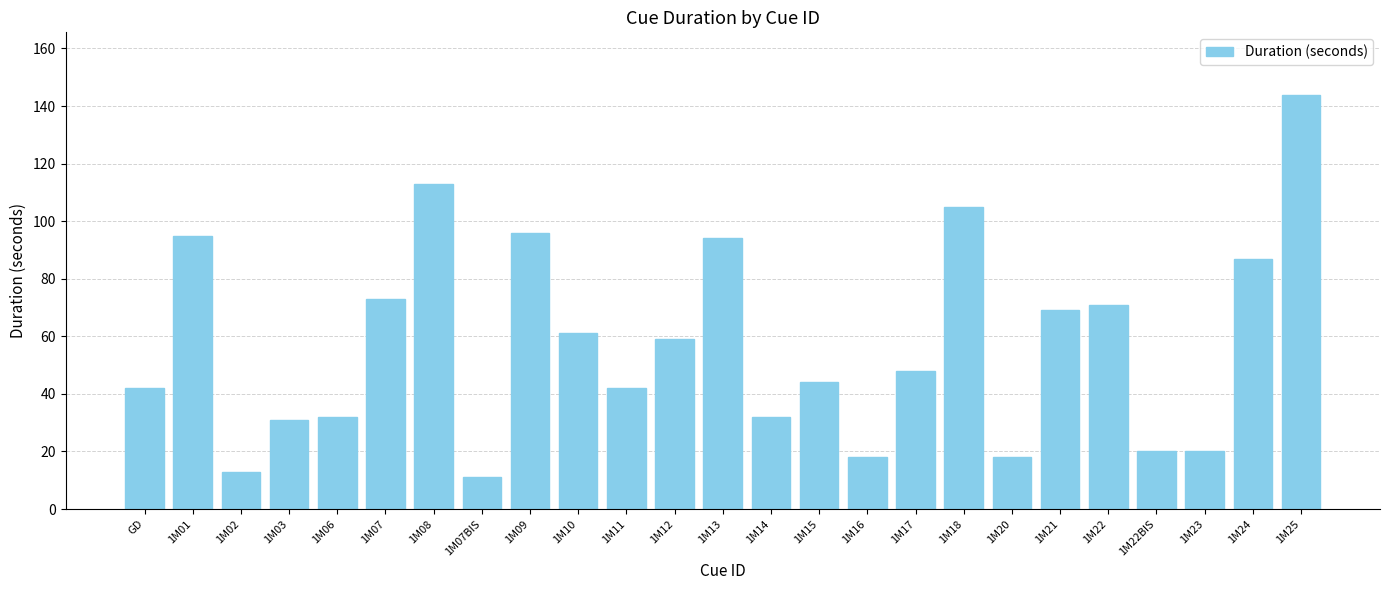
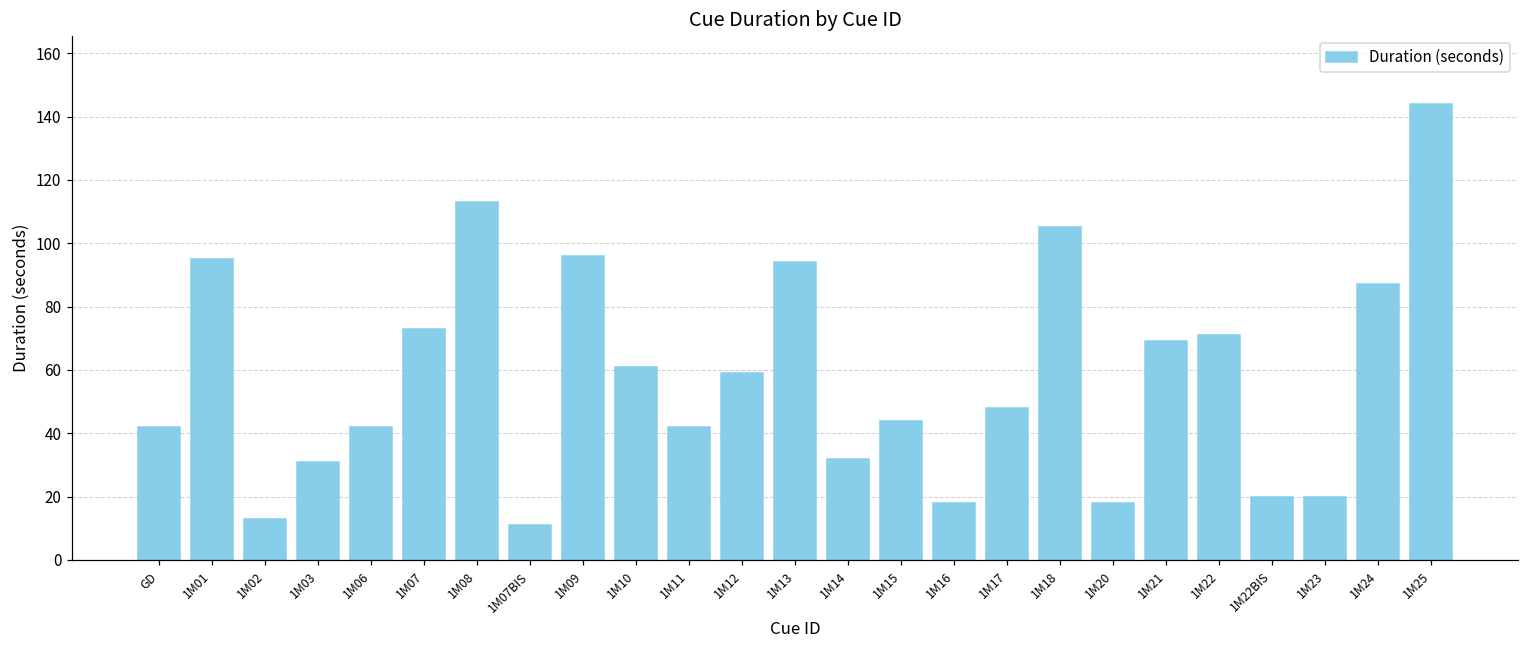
1M06: 32 -> 42
